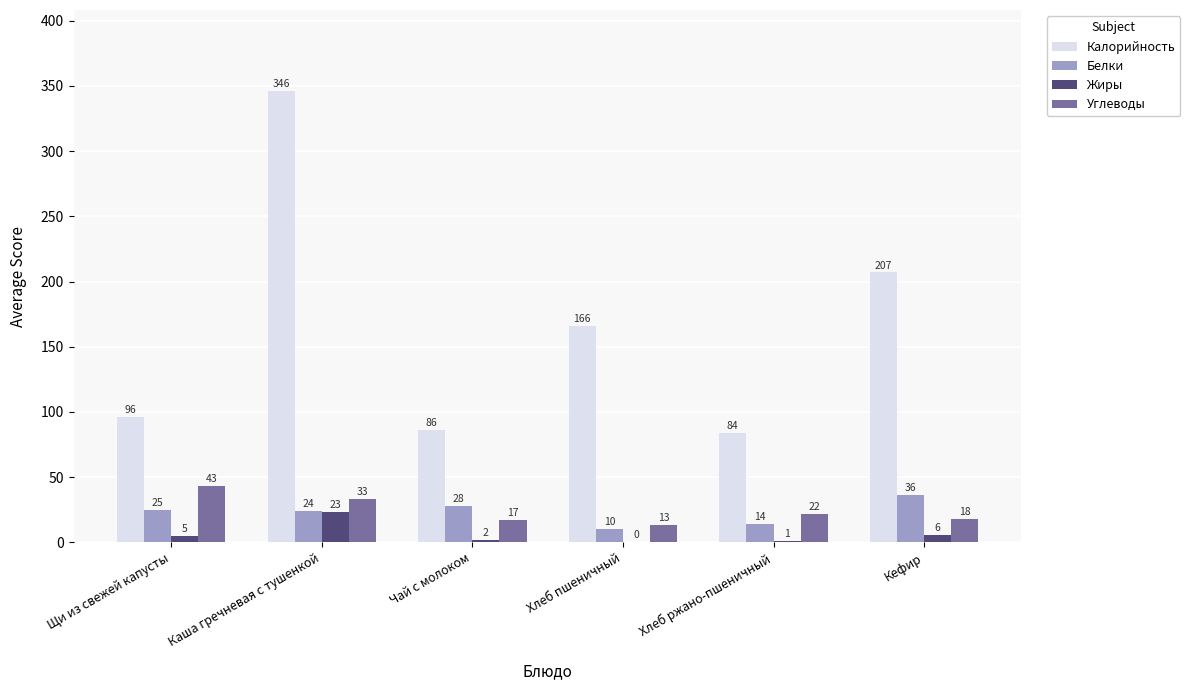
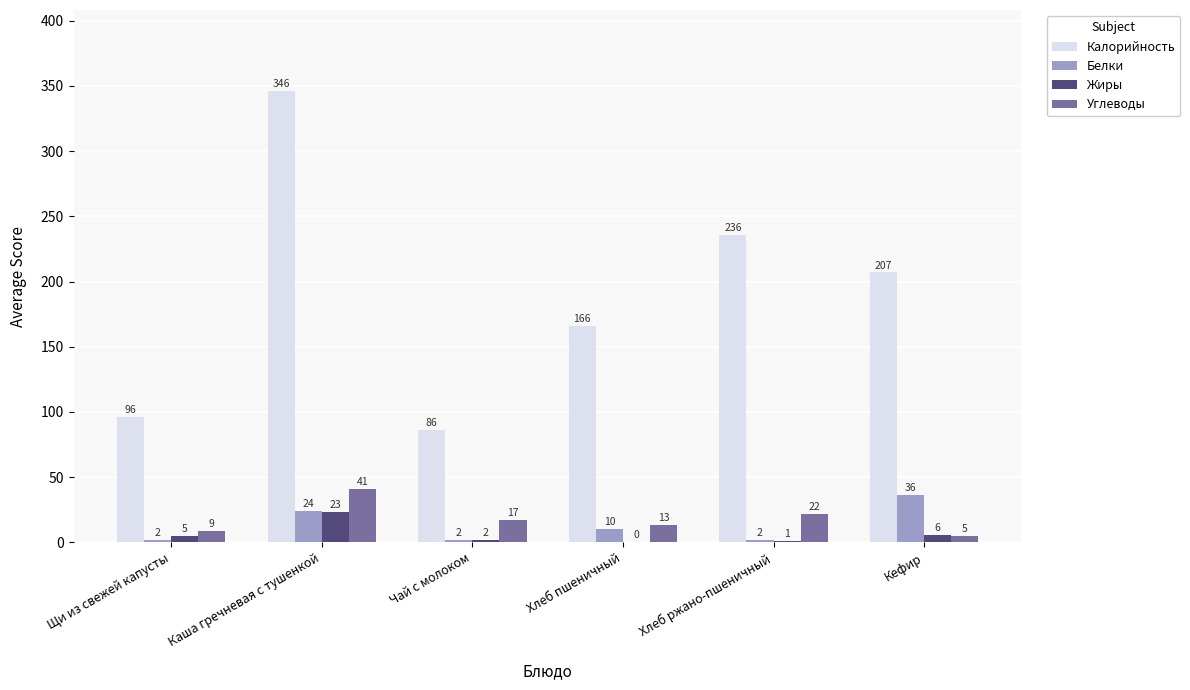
Белки, Щи из свежей капусты: 25 -> 2
Углеводы, Щи из свежей капусты: 43 -> 9
Углеводы, Каша гречневая с тушенкой: 33 -> 41
Белки, Чай с молоком: 28 -> 2
Калорийность, Хлеб ржано-пшеничный: 84 -> 236
Белки, Хлеб ржано-пшеничный: 14 -> 2
Углеводы, Кефир: 18 -> 5
